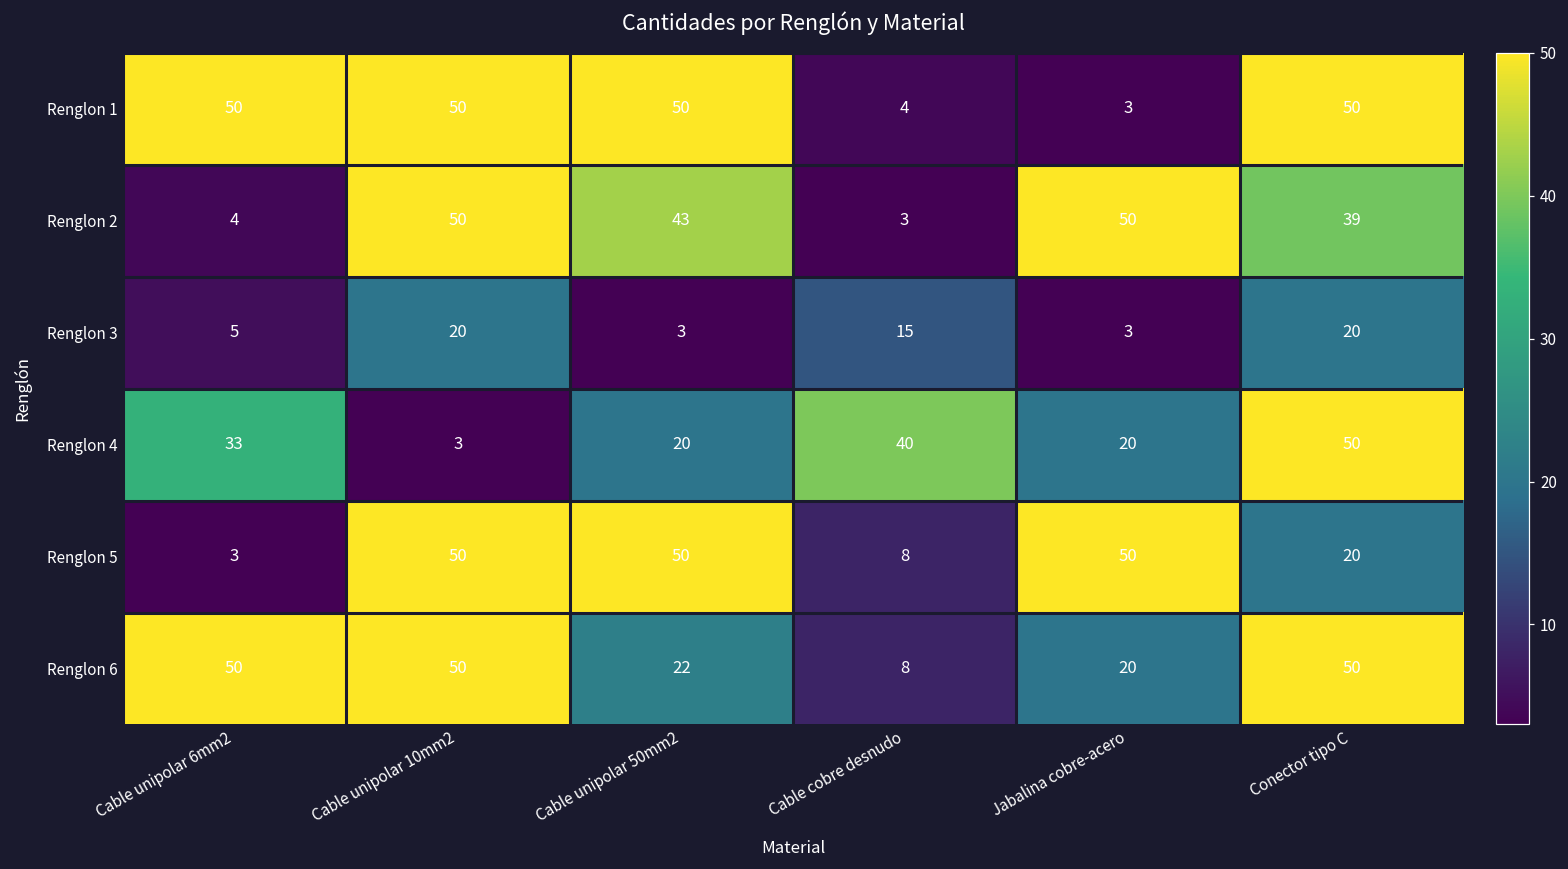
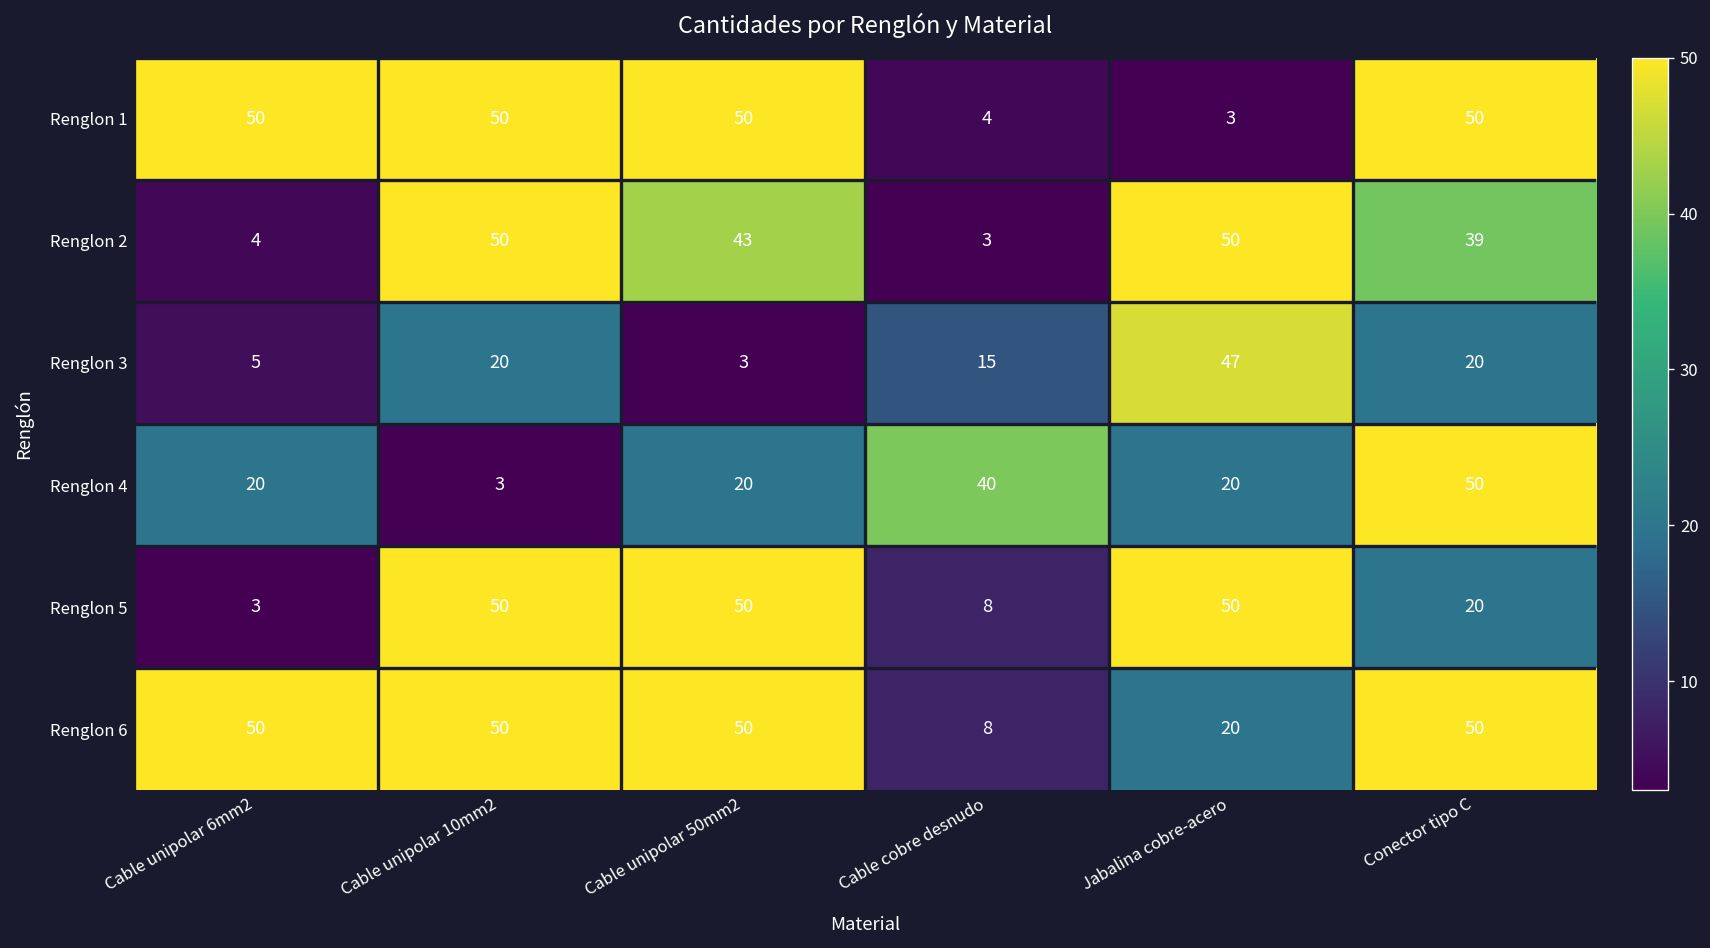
Renglon 3, Jabalina cobre-acero: 3 -> 47
Renglon 4, Cable unipolar 6mm2: 33 -> 20
Renglon 6, Cable unipolar 50mm2: 22 -> 50
